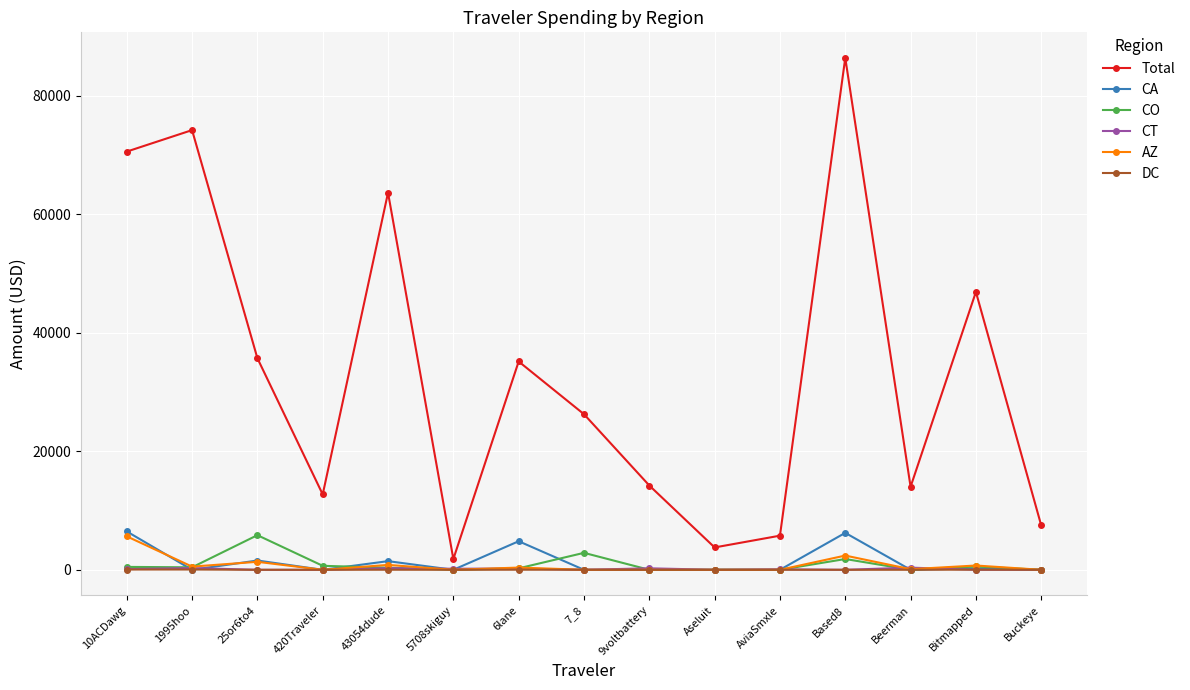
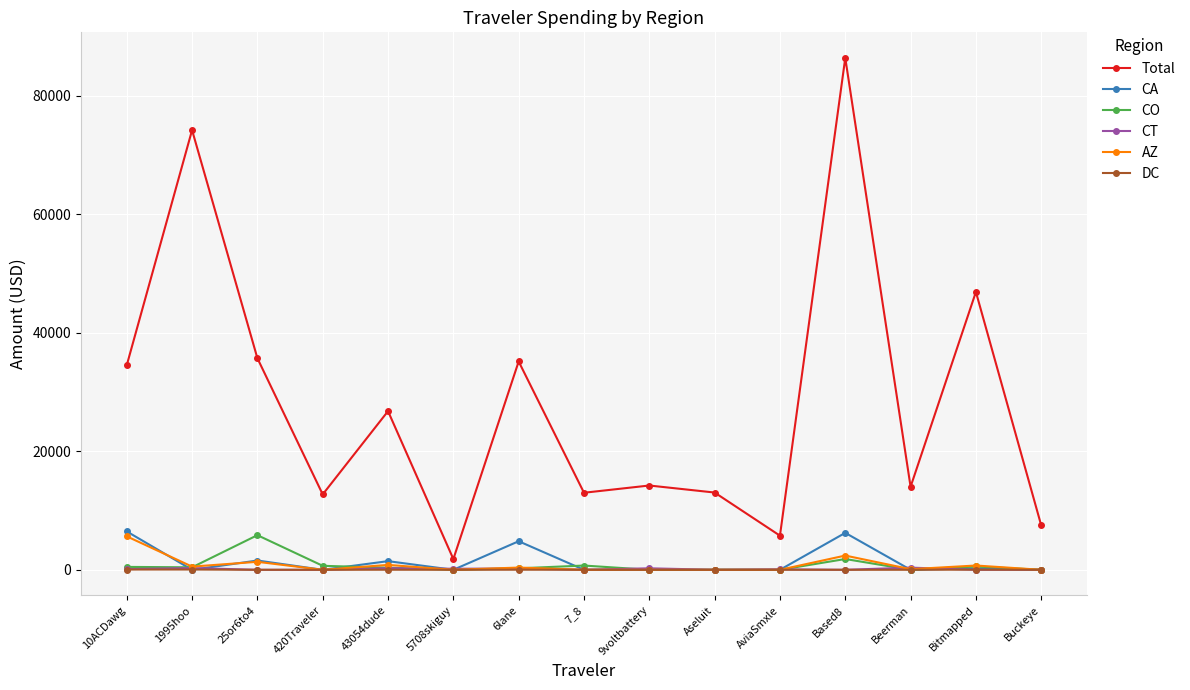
Total, 10ACDawg: 71000 -> 35000
Total, 43054dude: 64000 -> 27000
Total, 7_8: 26000 -> 13000
CO, 7_8: 3000 -> 1000
Total, Aseluit: 4000 -> 13000
